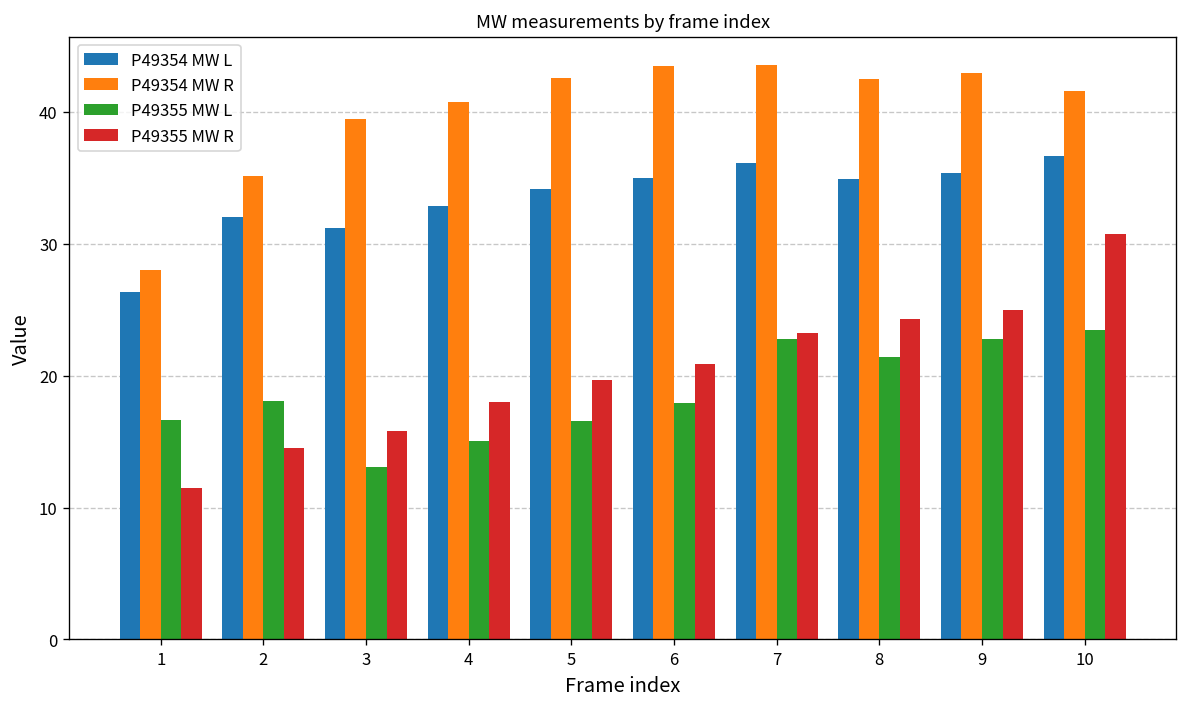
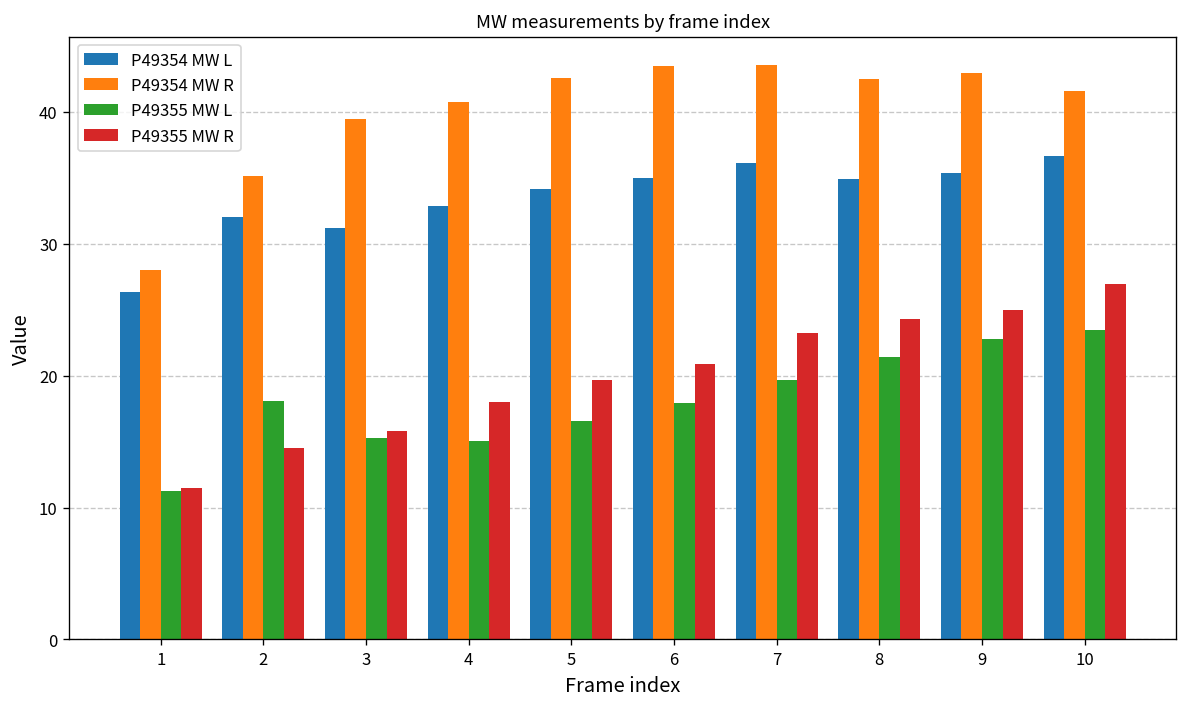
P49355 MW L, 1: 16.7 -> 11.2
P49355 MW L, 3: 13.1 -> 15.2
P49355 MW L, 7: 22.8 -> 19.6
P49355 MW R, 10: 30.8 -> 27.0
